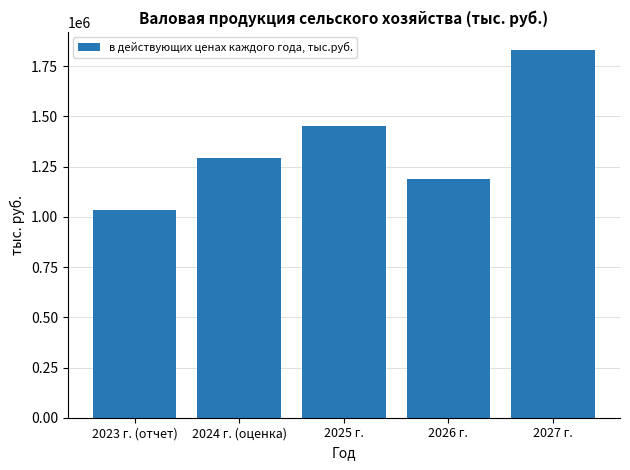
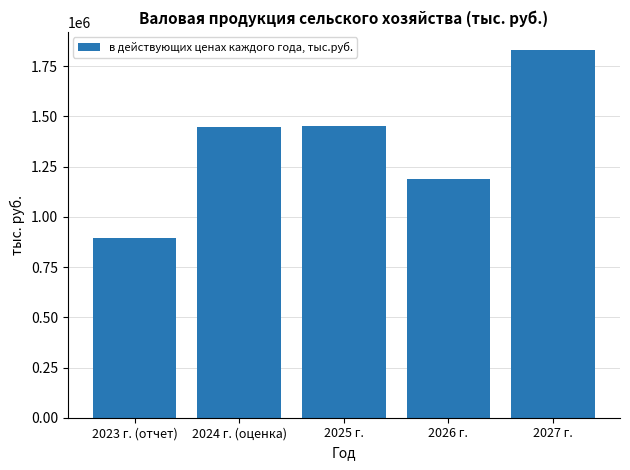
2023 г. (отчет): 1030000 -> 890000
2024 г. (оценка): 1290000 -> 1450000
